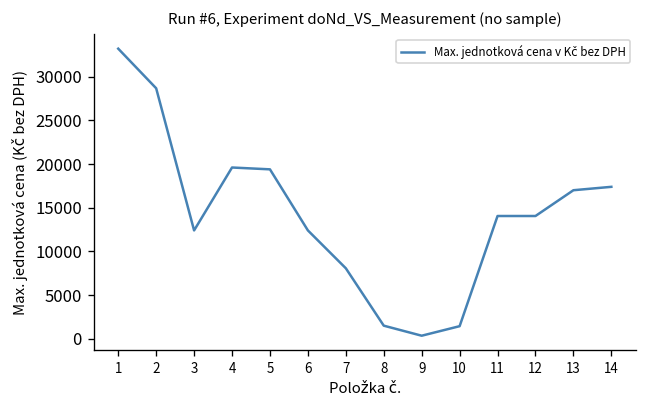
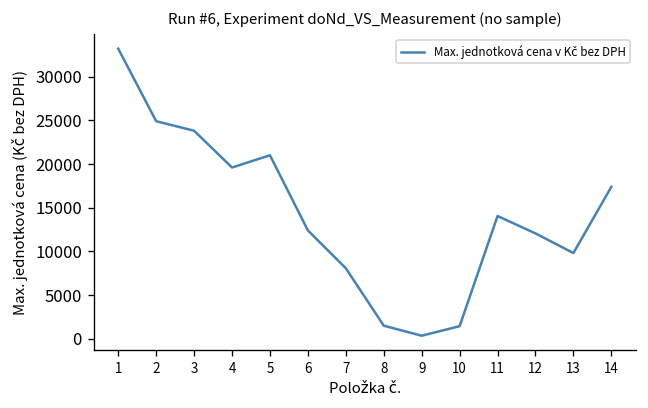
2: 29000 -> 25000
3: 12000 -> 24000
5: 19000 -> 21000
12: 14000 -> 12000
13: 17000 -> 10000
